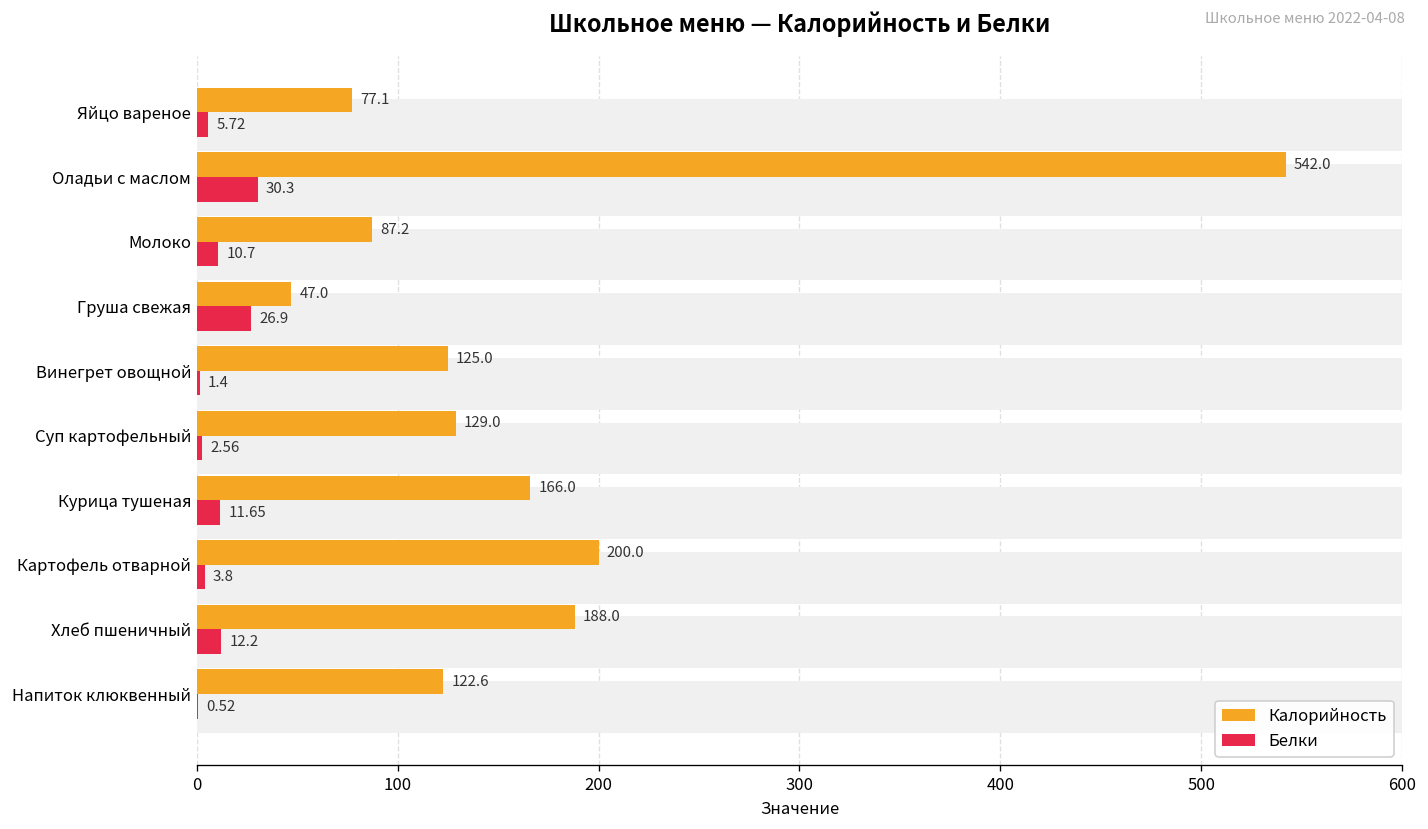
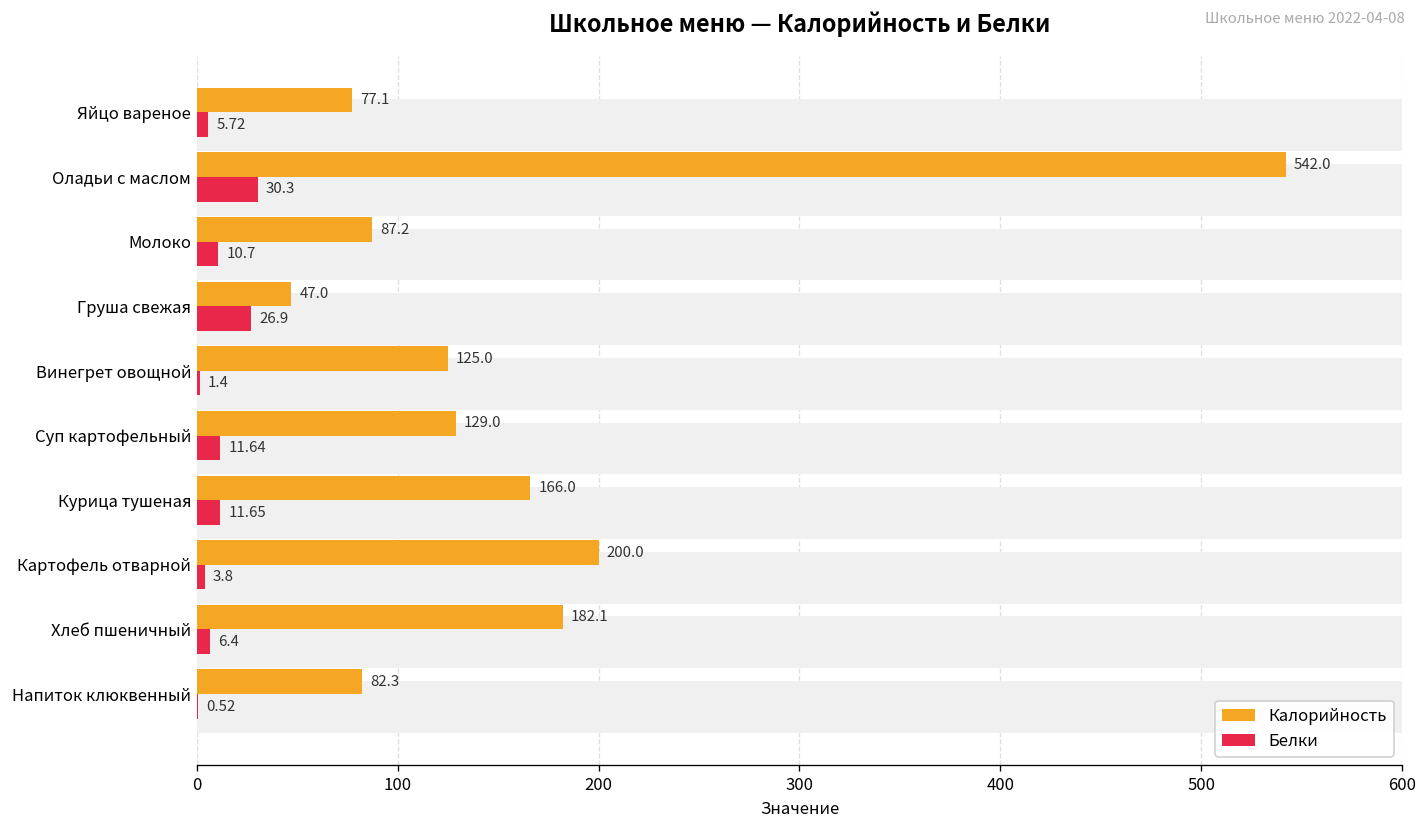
Белки, Суп картофельный: 2.56 -> 11.64
Калорийность, Хлеб пшеничный: 188.0 -> 182.1
Белки, Хлеб пшеничный: 12.2 -> 6.4
Калорийность, Напиток клюквенный: 122.6 -> 82.3
